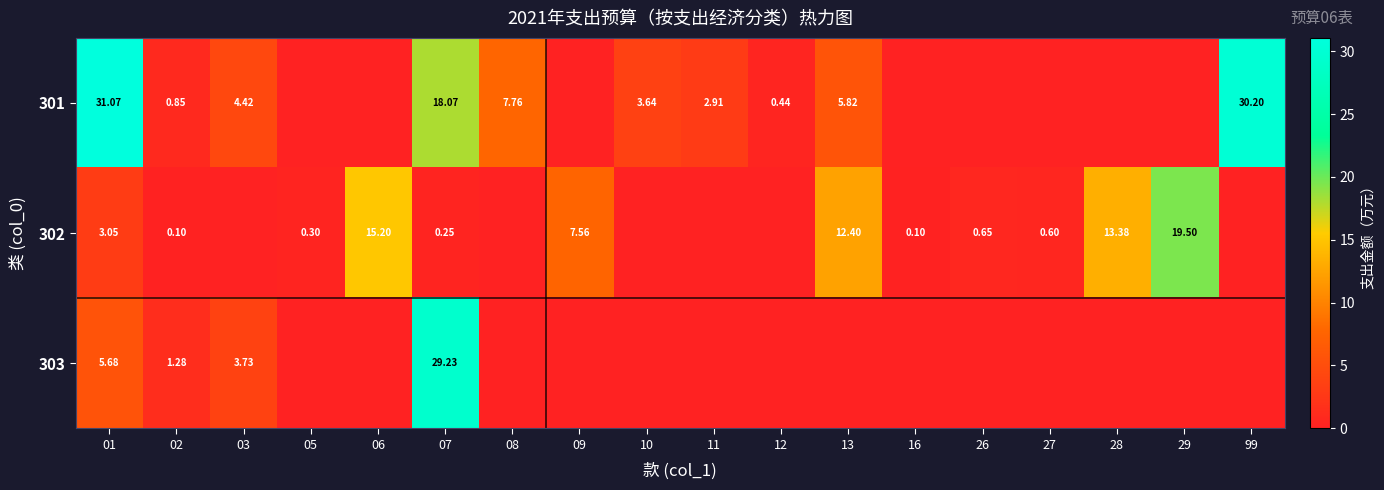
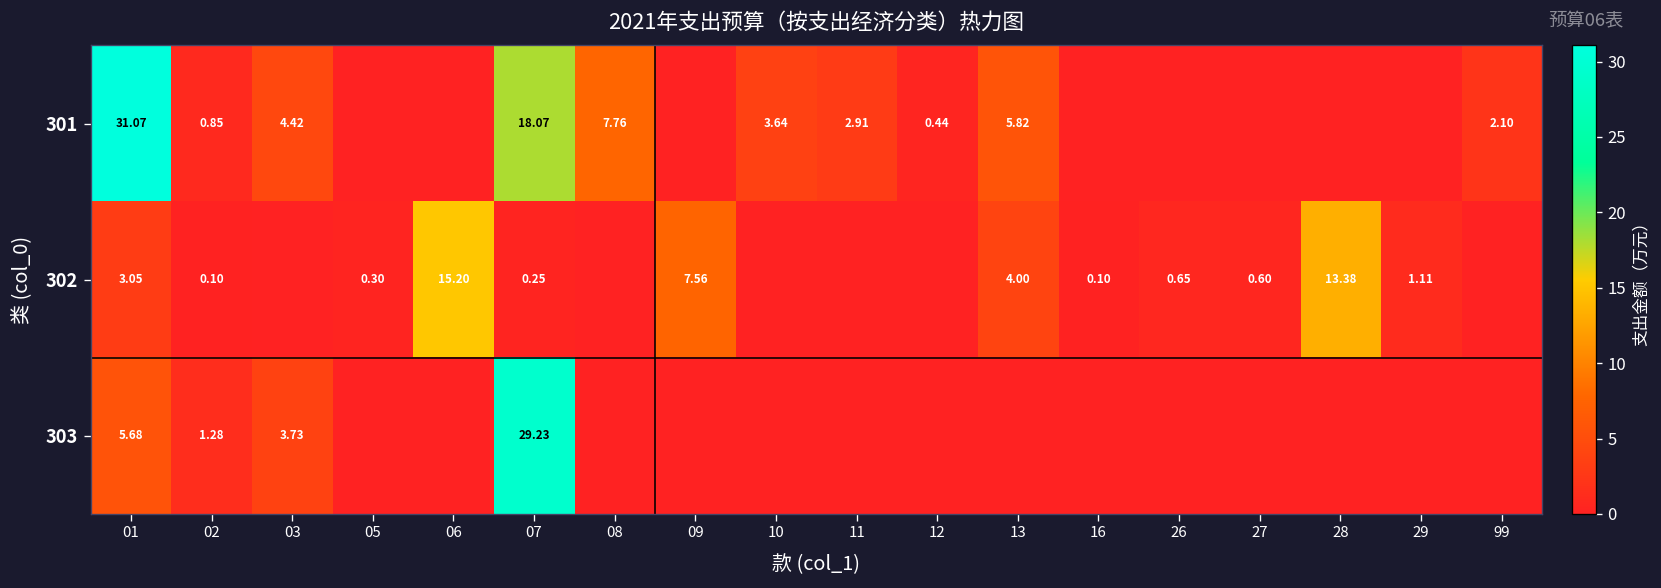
301, 99: 30.20 -> 2.10
302, 13: 12.40 -> 4.00
302, 29: 19.50 -> 1.11
